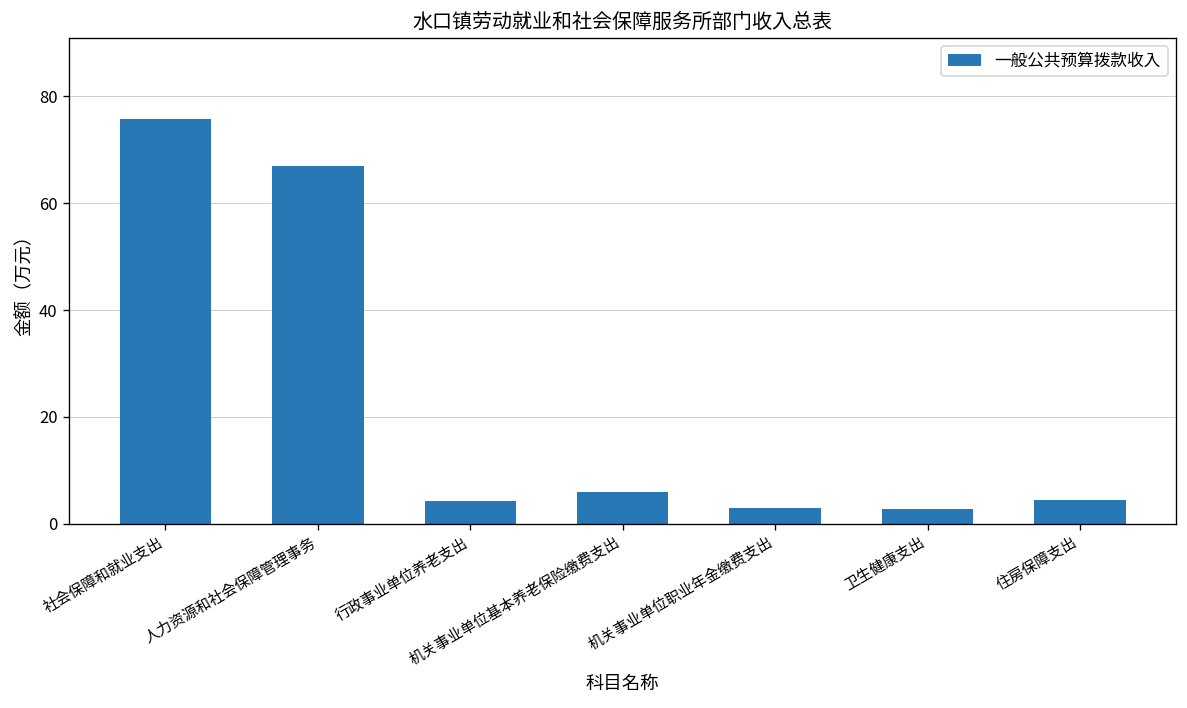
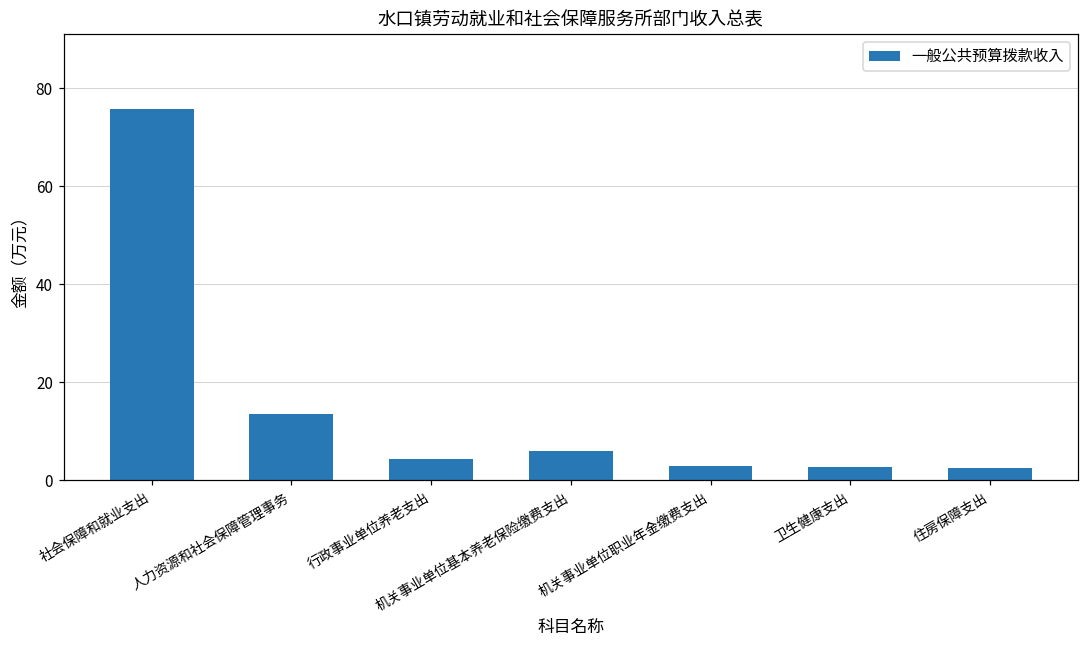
人力资源和社会保障管理事务: 67 -> 13
住房保障支出: 4 -> 2
